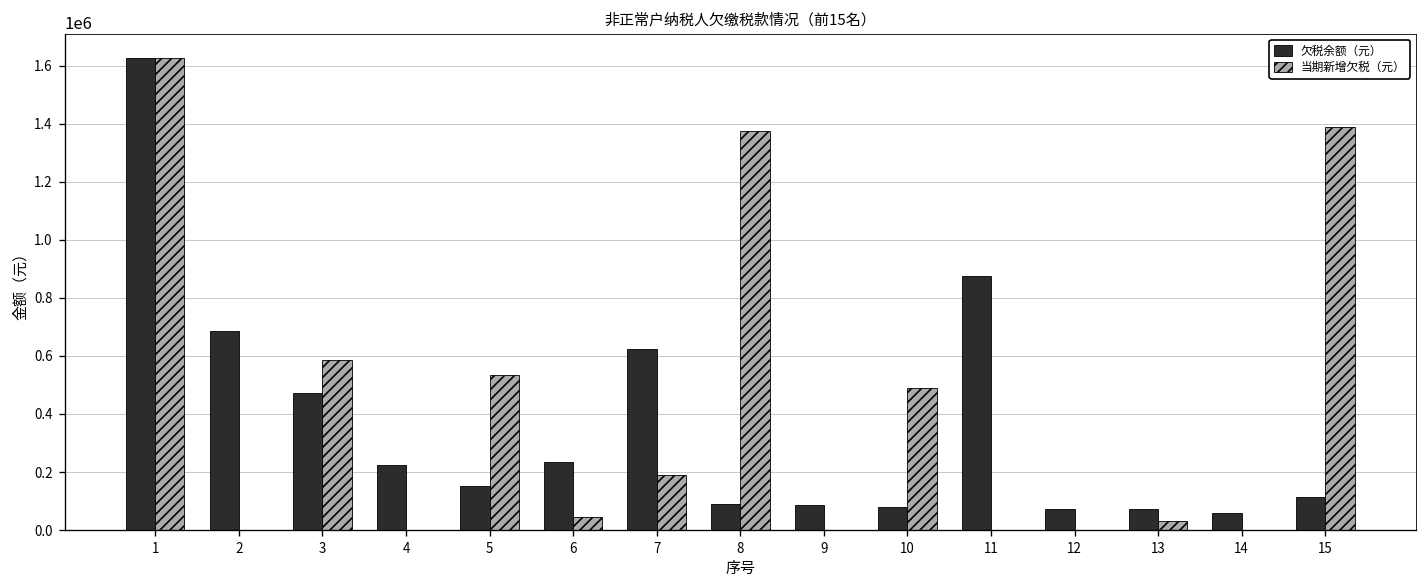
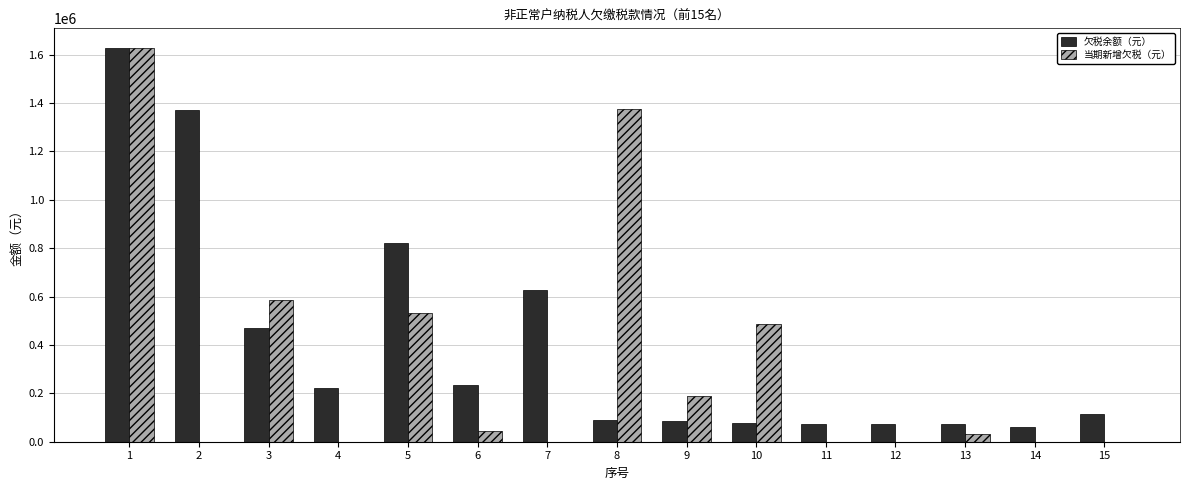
欠税余额（元）, 2: 690000 -> 1370000
欠税余额（元）, 5: 150000 -> 820000
当期新增欠税（元）, 7: 190000 -> 0
当期新增欠税（元）, 9: 0 -> 190000
欠税余额（元）, 11: 870000 -> 70000
当期新增欠税（元）, 15: 1390000 -> 0
